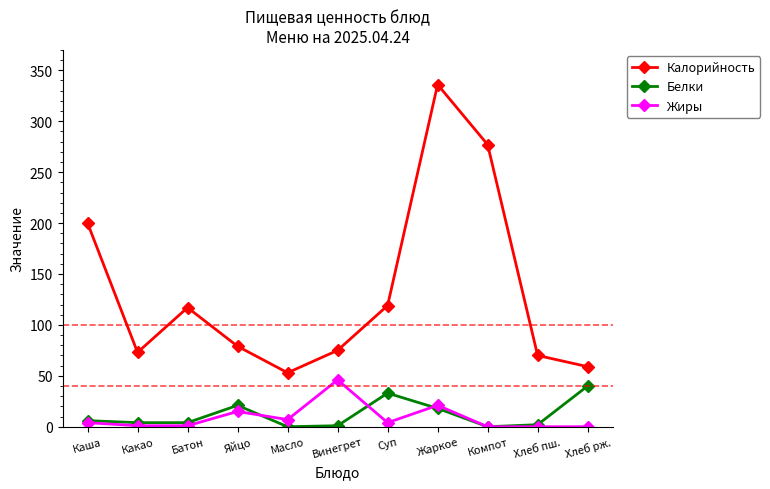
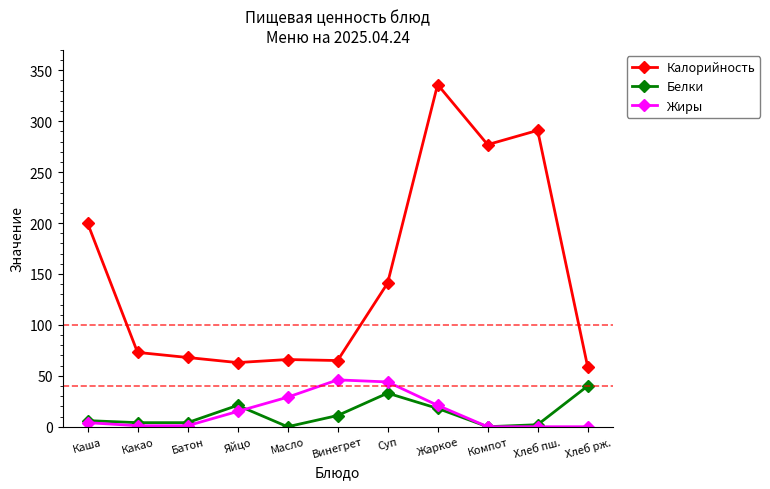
Калорийность, Батон: 117 -> 68
Калорийность, Яйцо: 79 -> 63
Калорийность, Масло: 53 -> 66
Жиры, Масло: 7 -> 29
Калорийность, Винегрет: 75 -> 65
Белки, Винегрет: 1 -> 11
Калорийность, Суп: 119 -> 141
Жиры, Суп: 4 -> 44
Калорийность, Хлеб пш.: 70 -> 291
